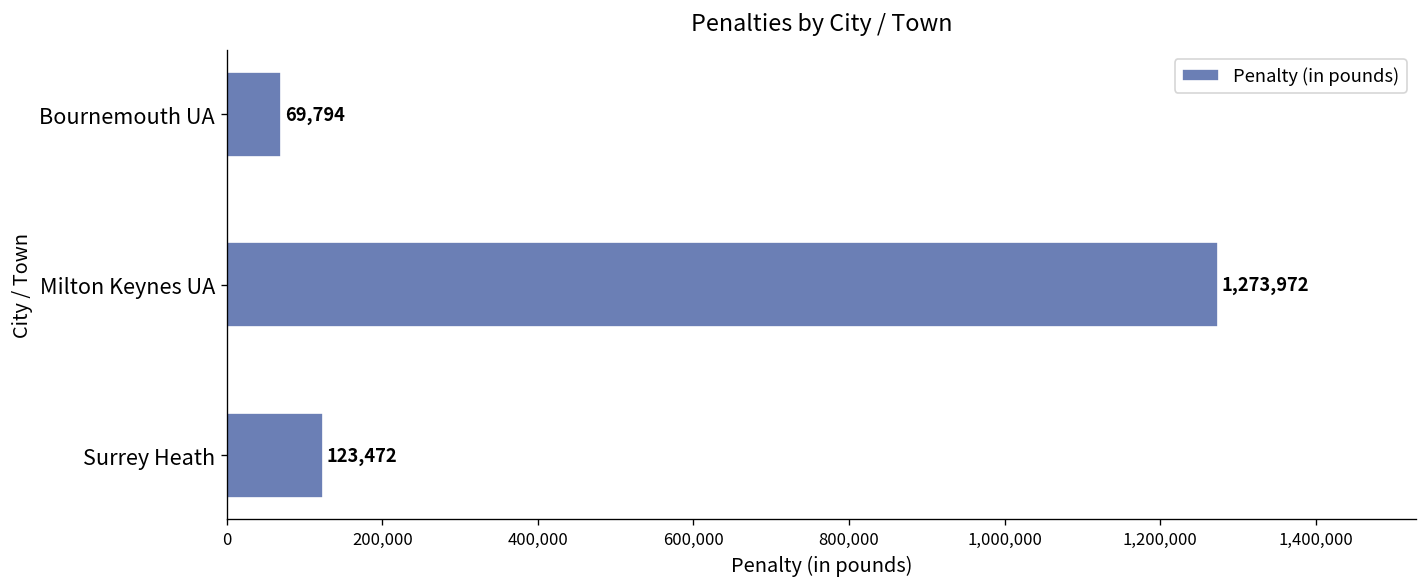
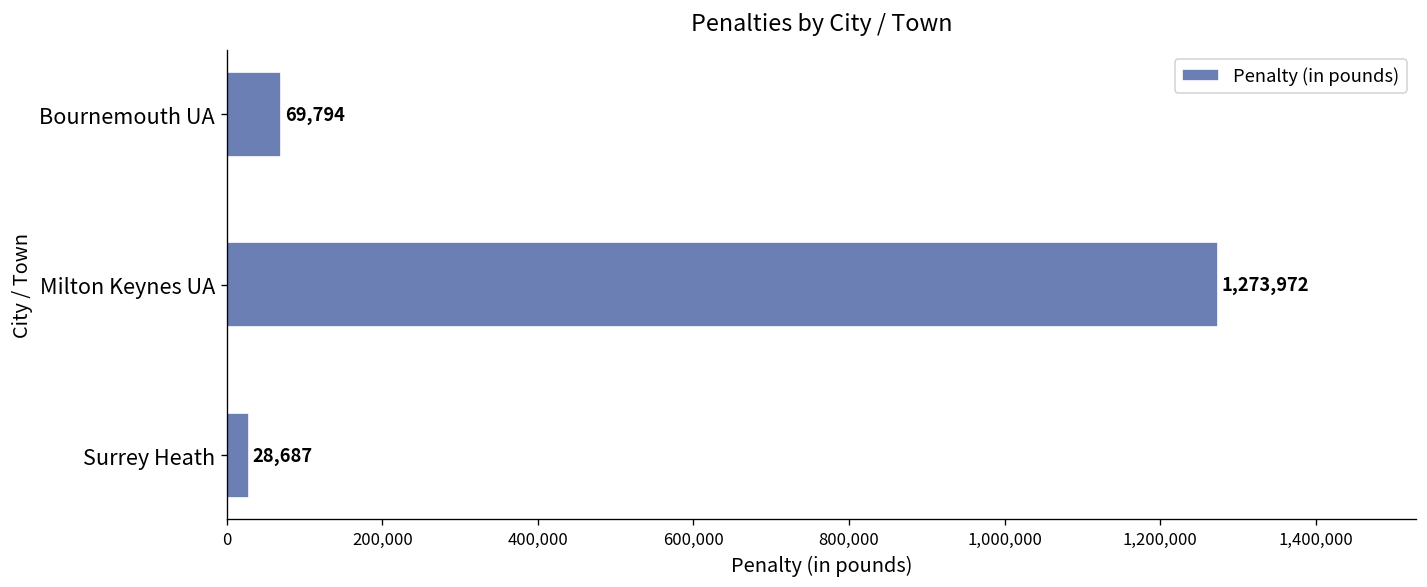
Surrey Heath: 123,472 -> 28,687
